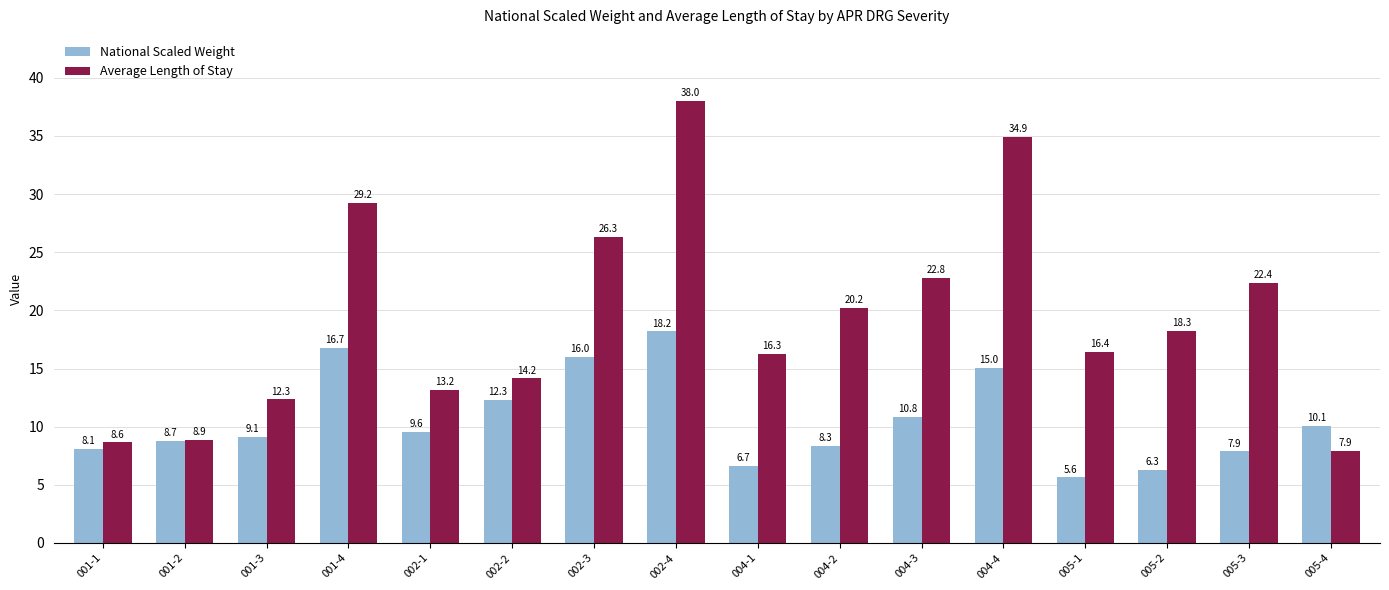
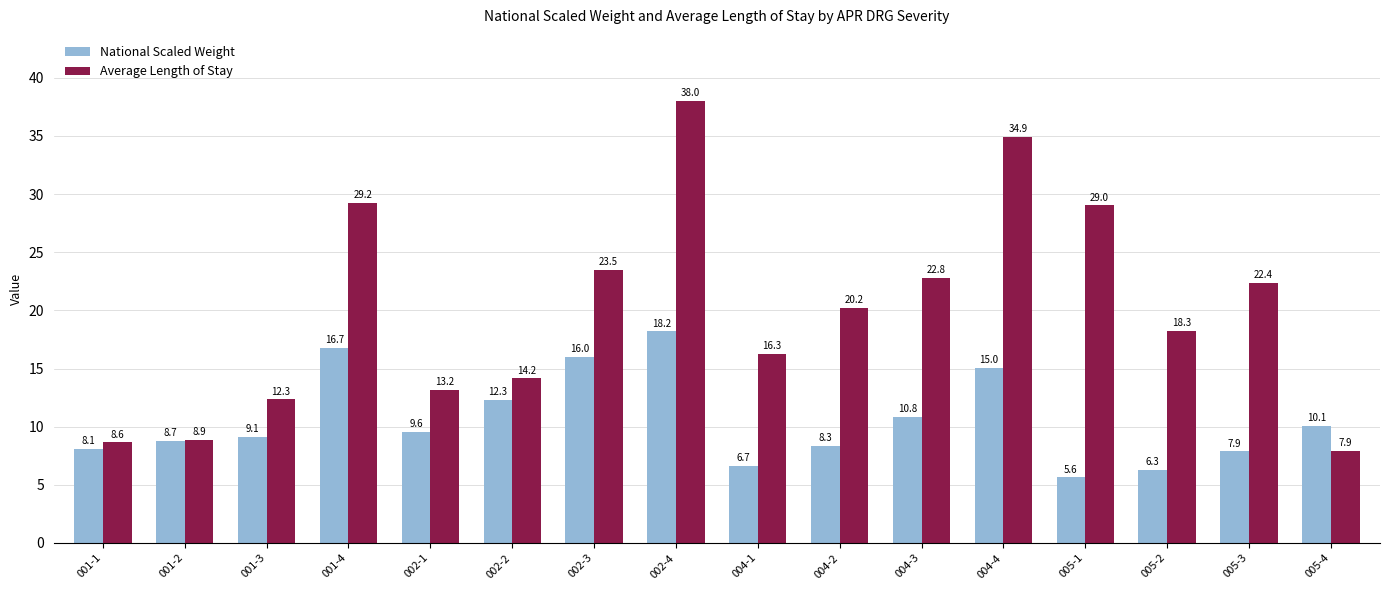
Average Length of Stay, 002-3: 26.3 -> 23.5
Average Length of Stay, 005-1: 16.4 -> 29.0
